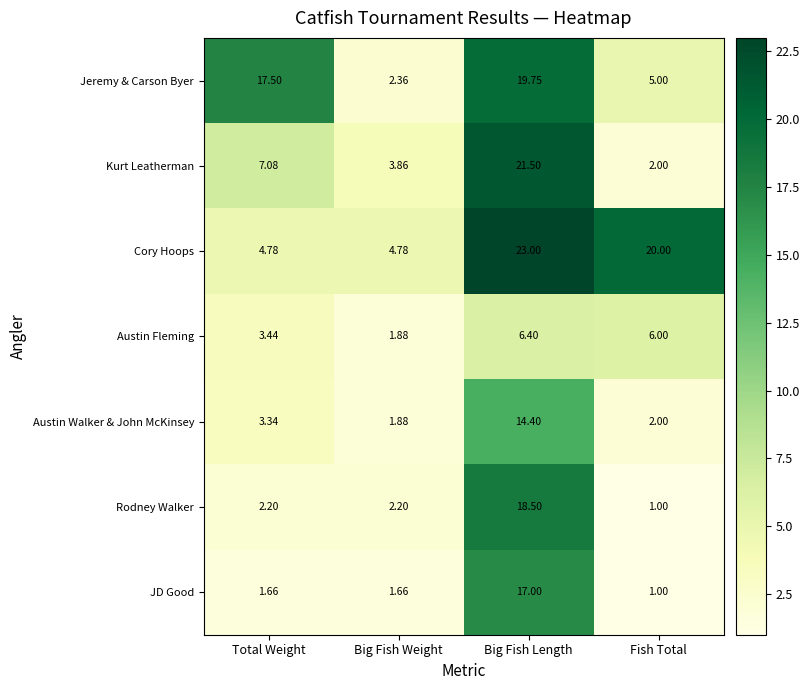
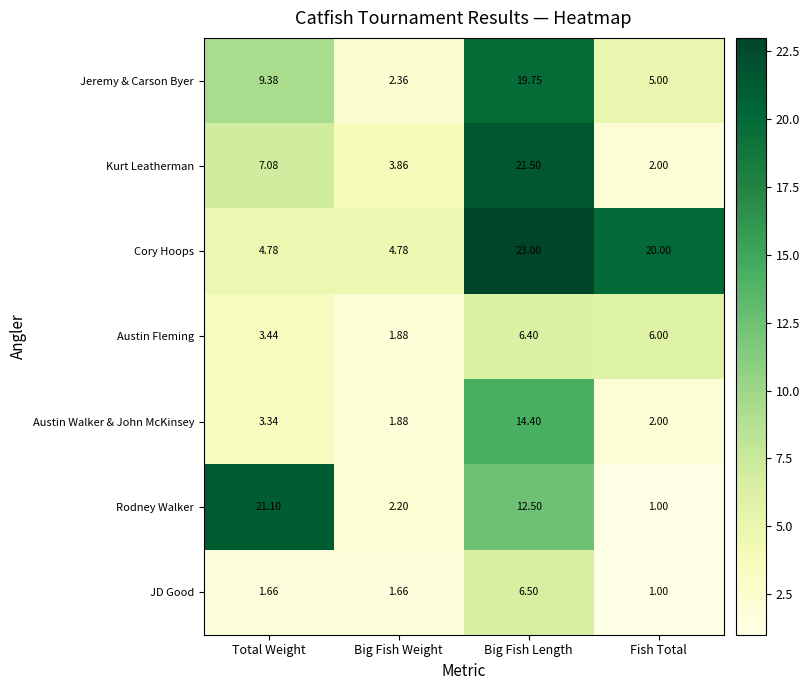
Jeremy & Carson Byer, Total Weight: 17.50 -> 9.38
Rodney Walker, Total Weight: 2.20 -> 21.10
Rodney Walker, Big Fish Length: 18.50 -> 12.50
JD Good, Big Fish Length: 17.00 -> 6.50
